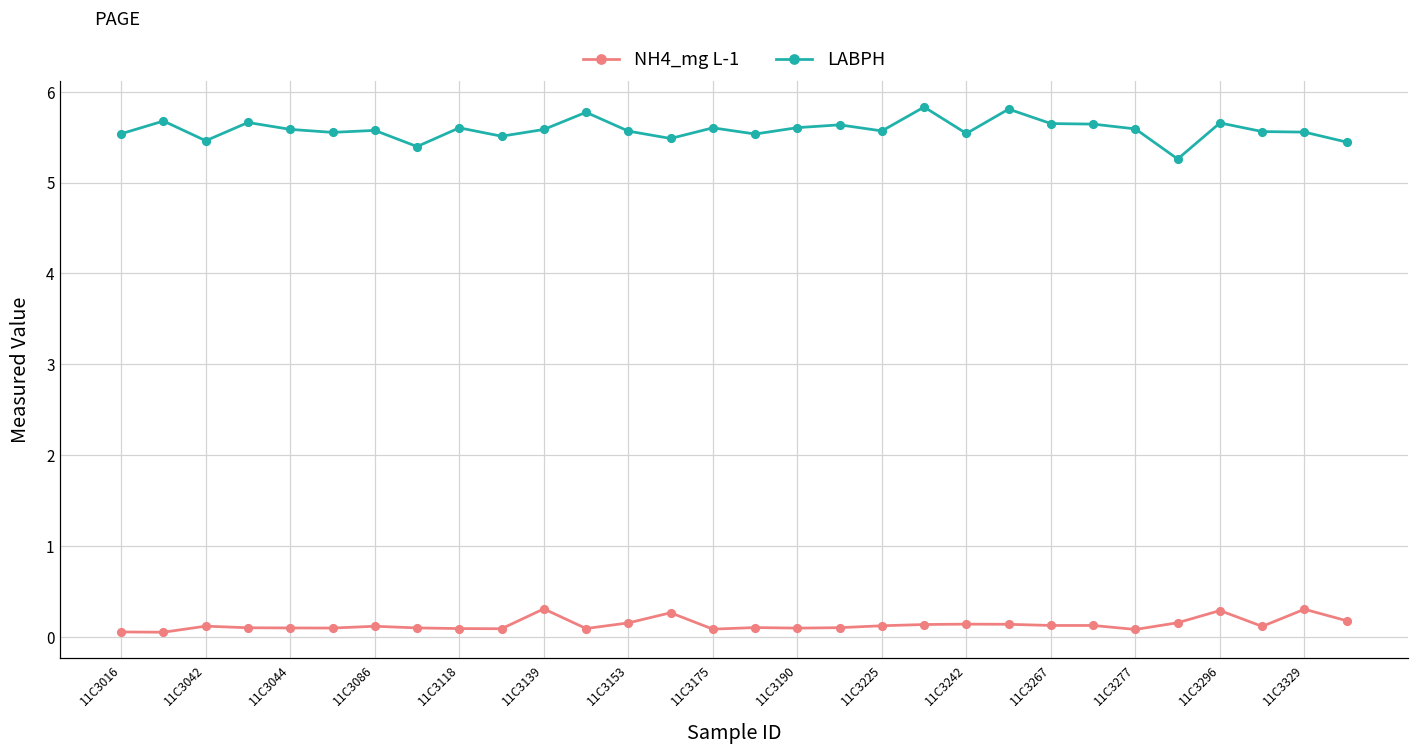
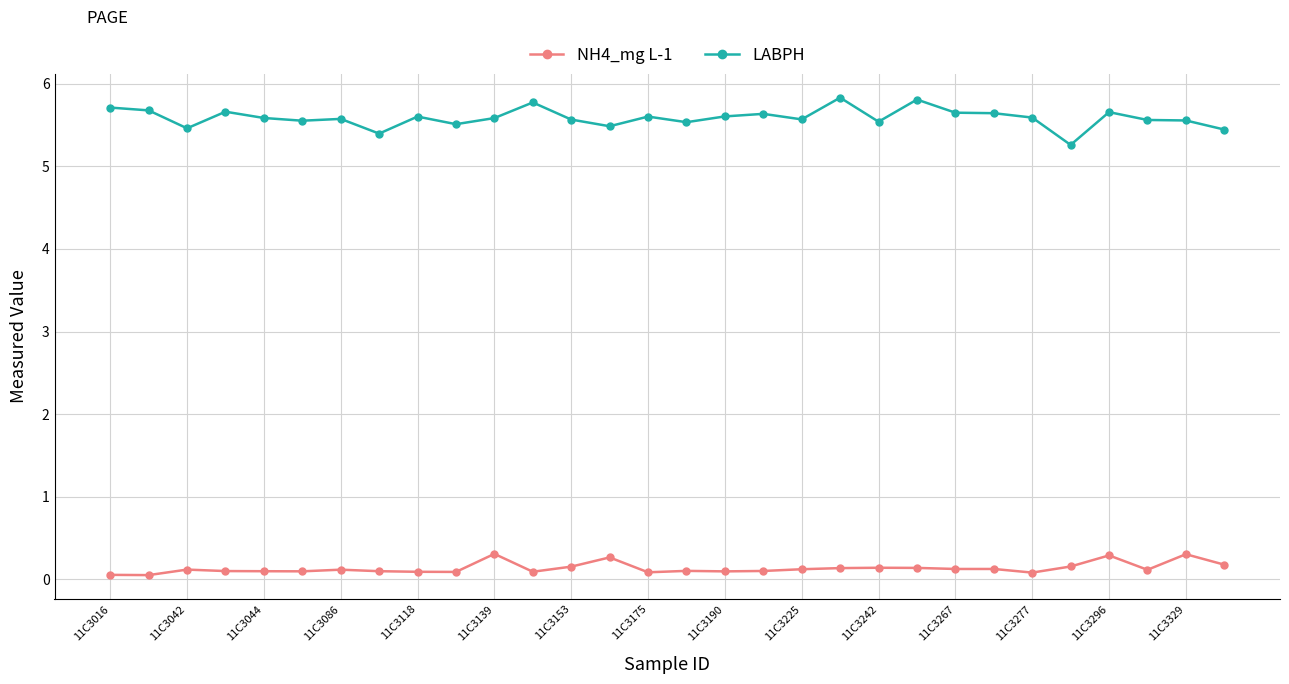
LABPH, 11C3016: 5.5 -> 5.7
